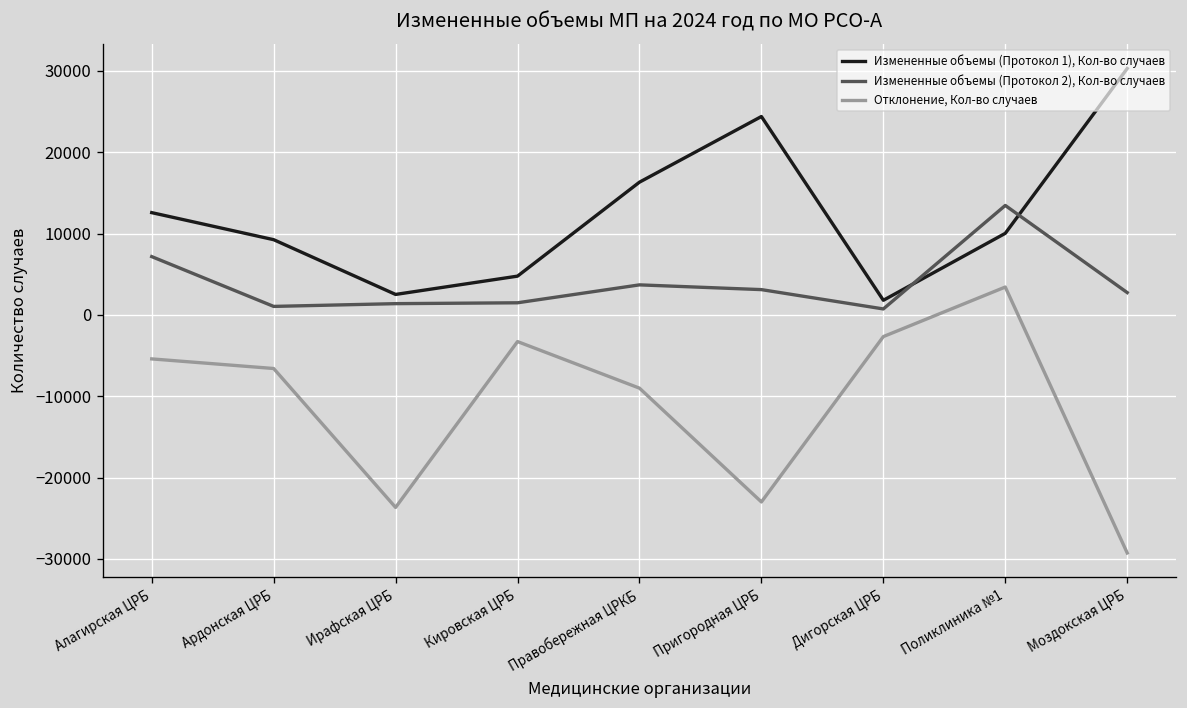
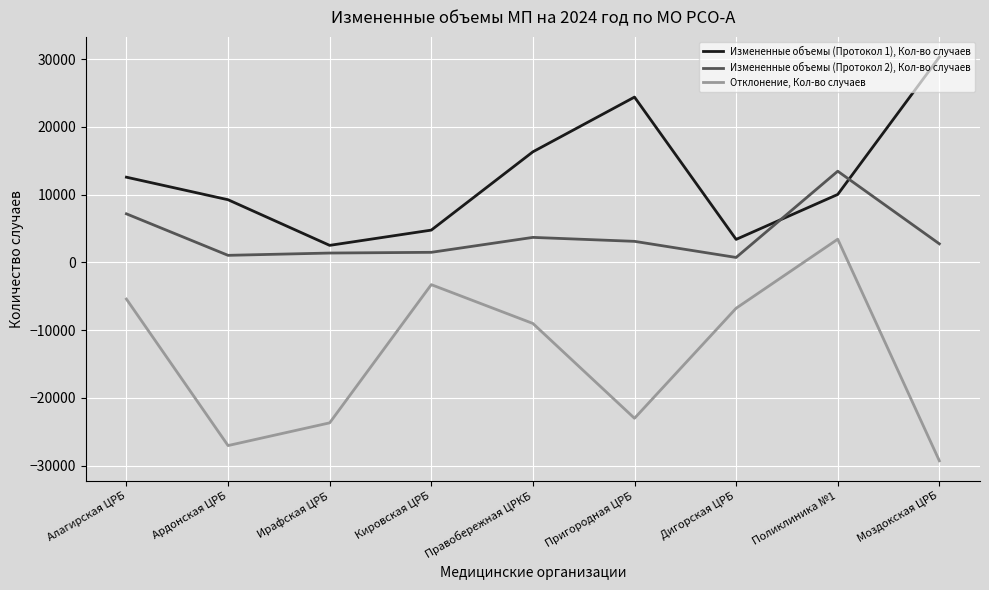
Отклонение, Кол-во случаев, Ардонская ЦРБ: -7000 -> -27000
Измененные объемы (Протокол 1), Кол-во случаев, Дигорская ЦРБ: 2000 -> 3000
Отклонение, Кол-во случаев, Дигорская ЦРБ: -3000 -> -7000
